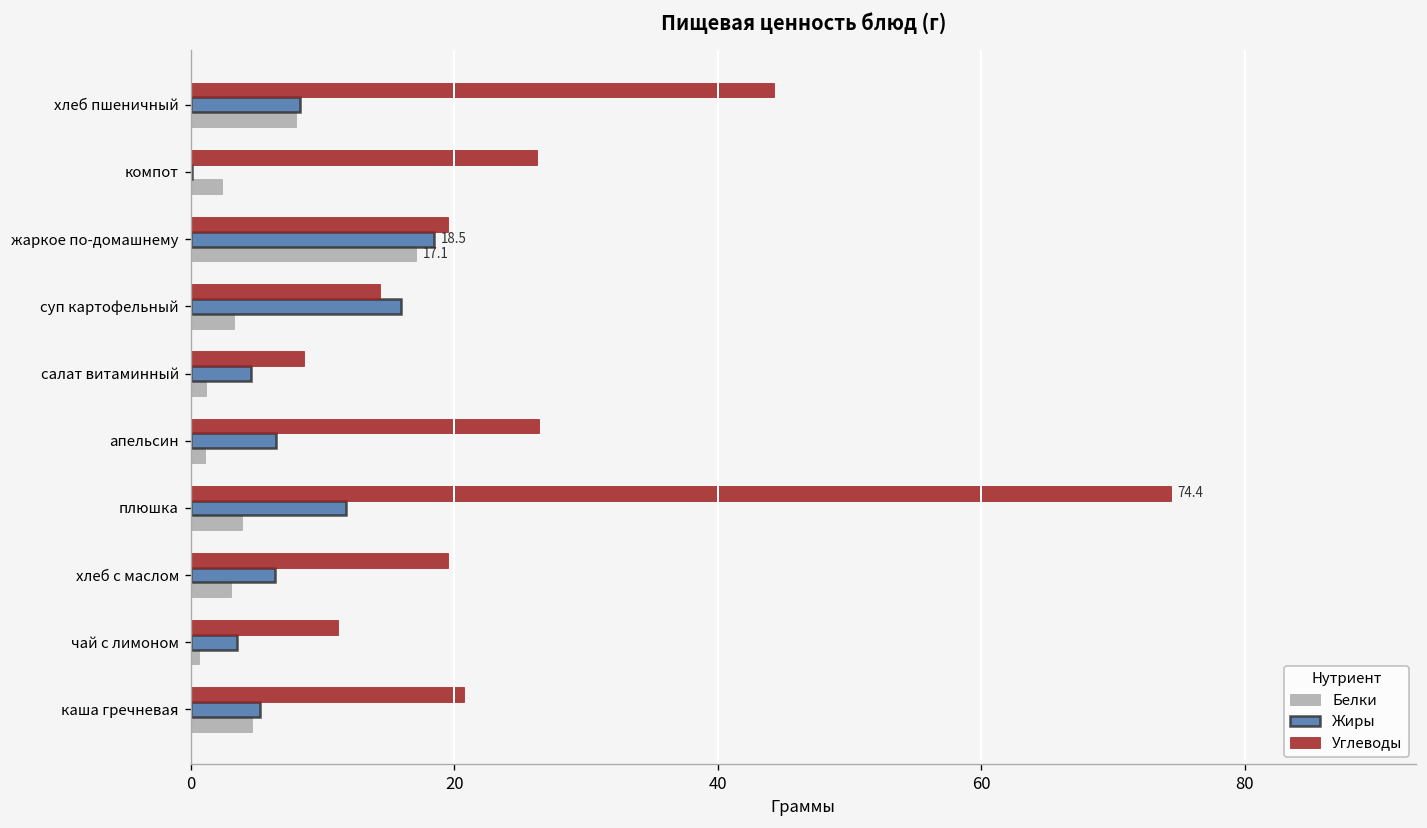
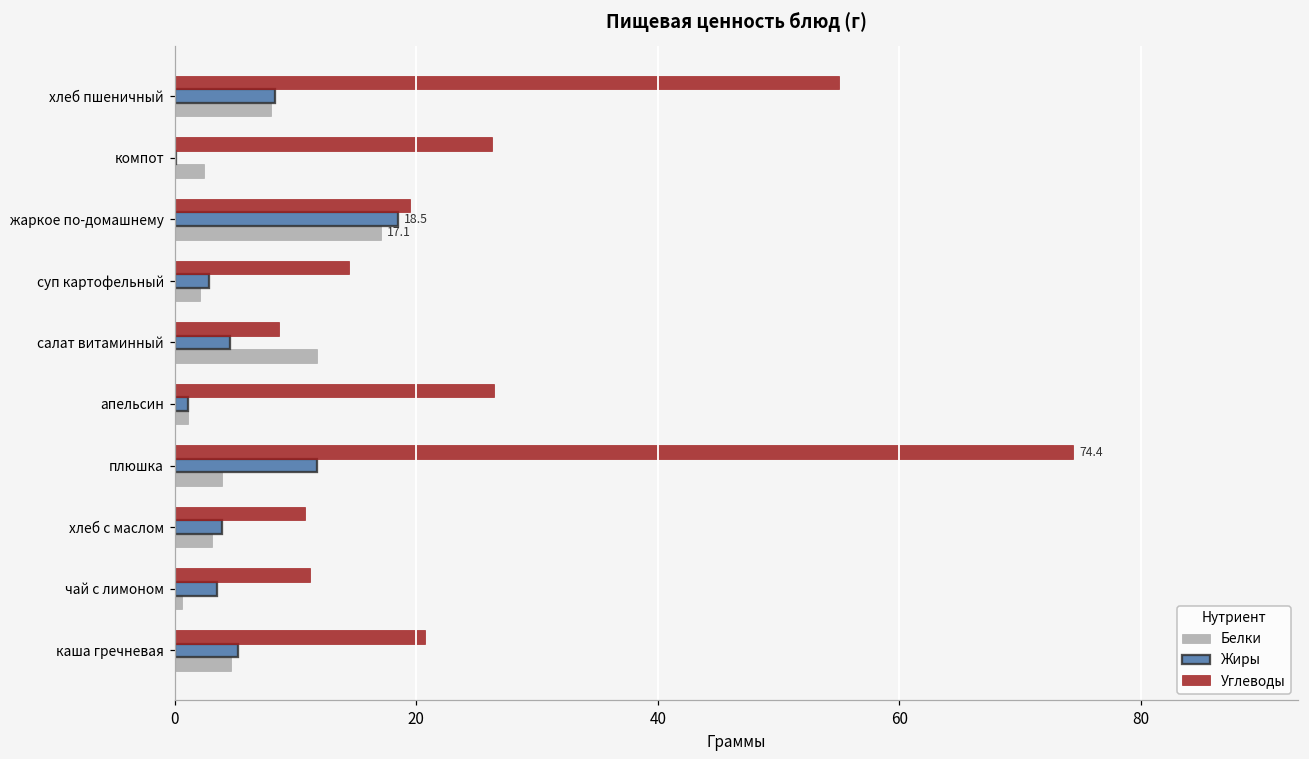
Углеводы, хлеб пшеничный: 44.3 -> 55.0
Жиры, суп картофельный: 16.0 -> 2.8
Белки, суп картофельный: 3.3 -> 2.1
Белки, салат витаминный: 1.2 -> 11.8
Жиры, апельсин: 6.5 -> 1.1
Углеводы, хлеб с маслом: 19.5 -> 10.8
Жиры, хлеб с маслом: 6.4 -> 3.9
